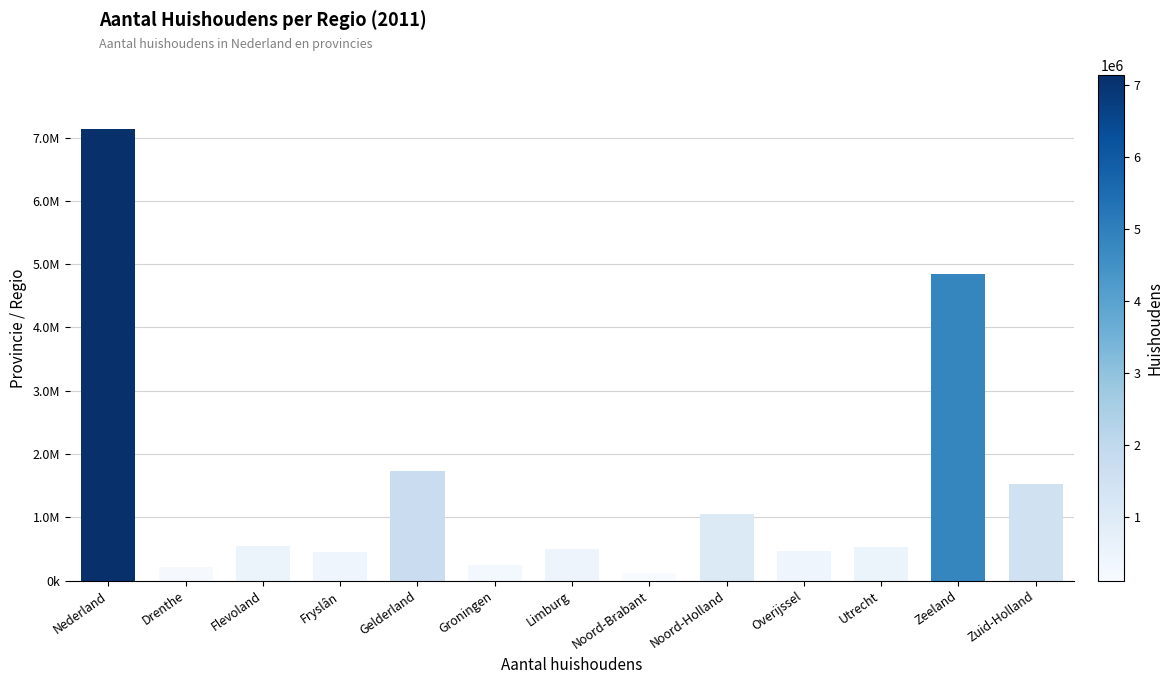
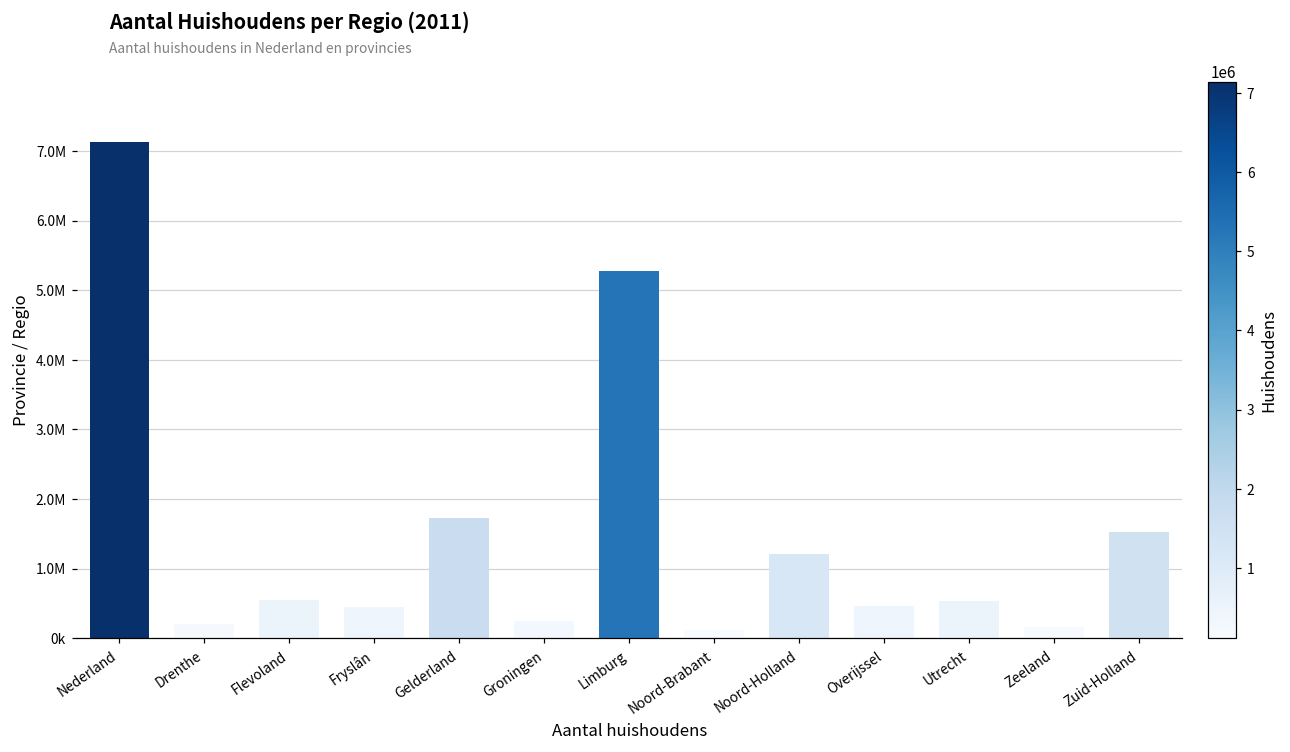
Limburg: 500000 -> 5300000
Noord-Holland: 1100000 -> 1200000
Zeeland: 4900000 -> 200000
